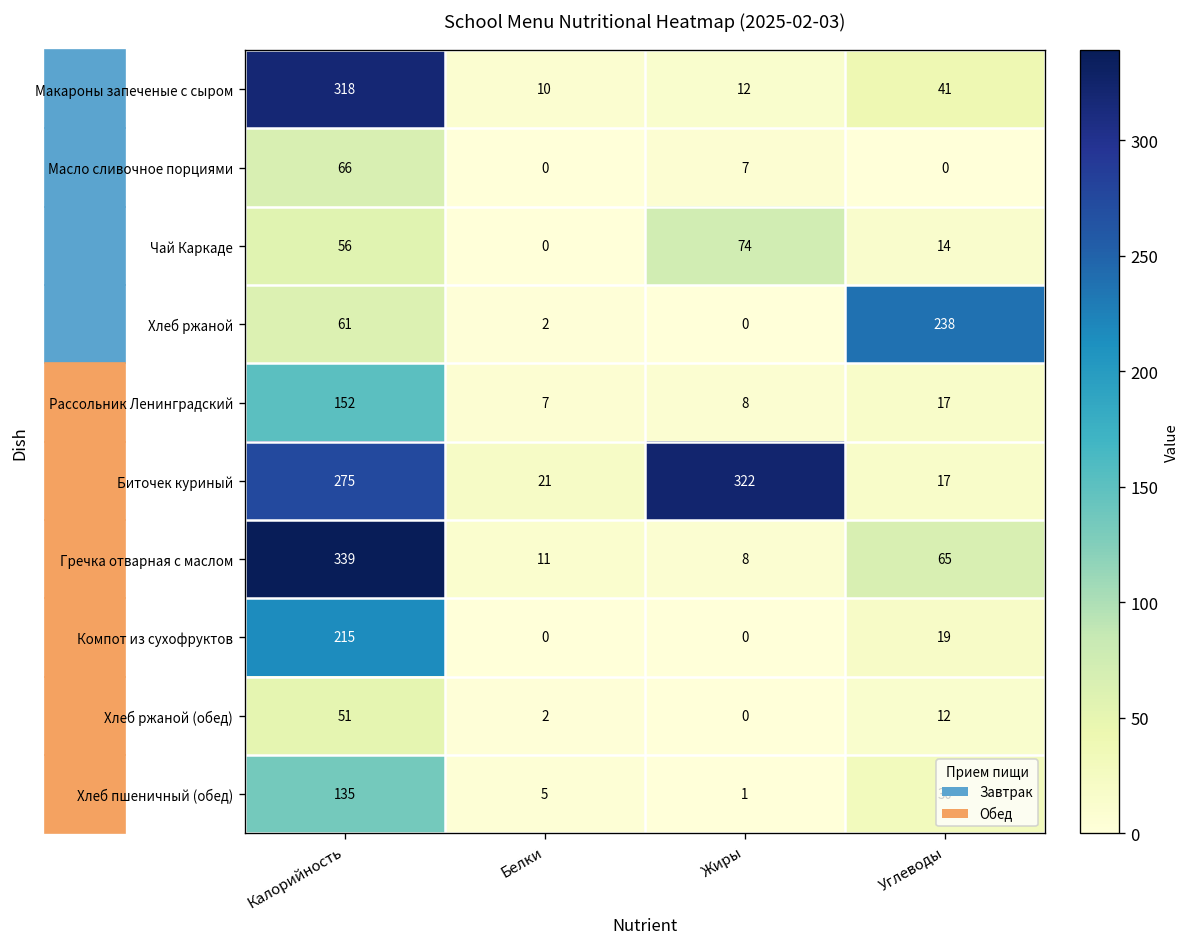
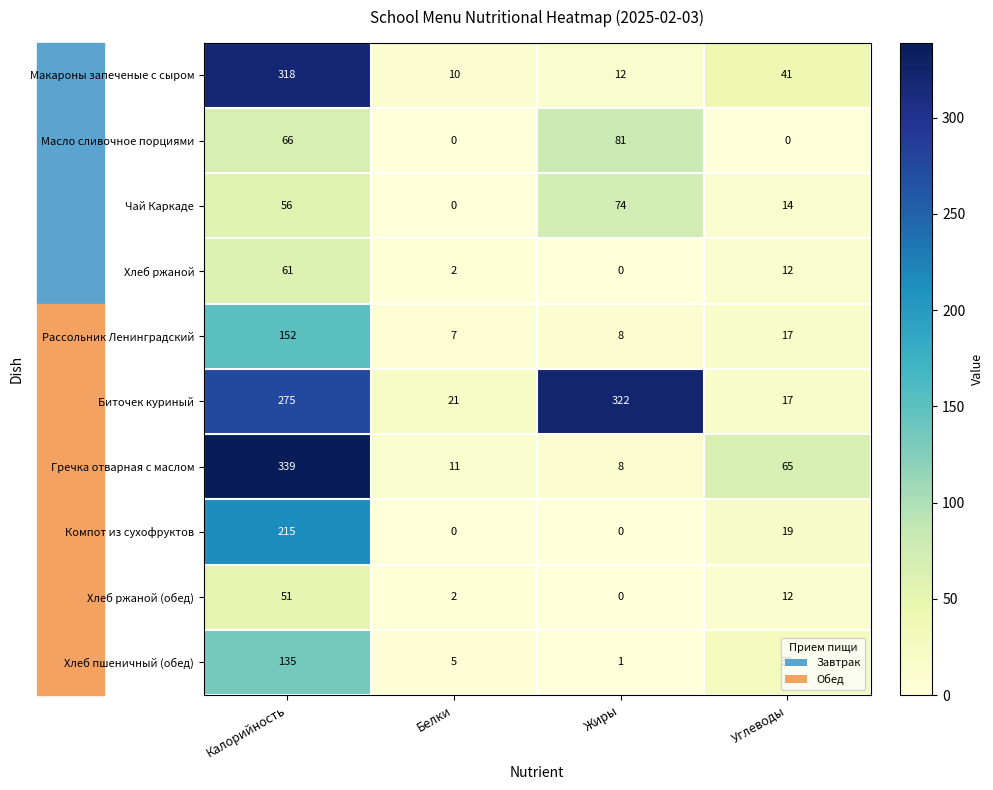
Масло сливочное порциями, Жиры: 7 -> 81
Хлеб ржаной, Углеводы: 238 -> 12
